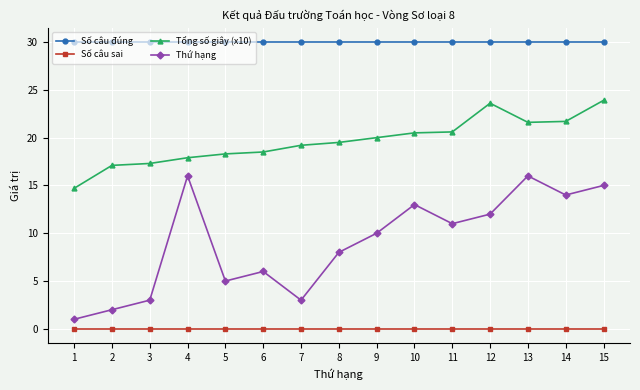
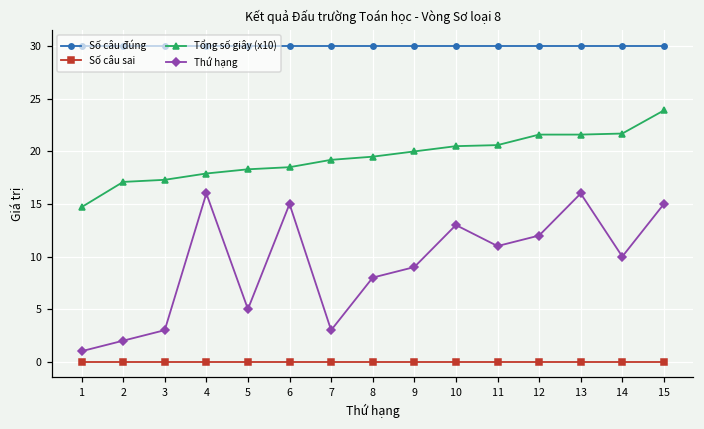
Thứ hạng, 6: 6 -> 15
Thứ hạng, 9: 10 -> 9
Tổng số giây (x10), 12: 24 -> 22
Thứ hạng, 14: 14 -> 10
